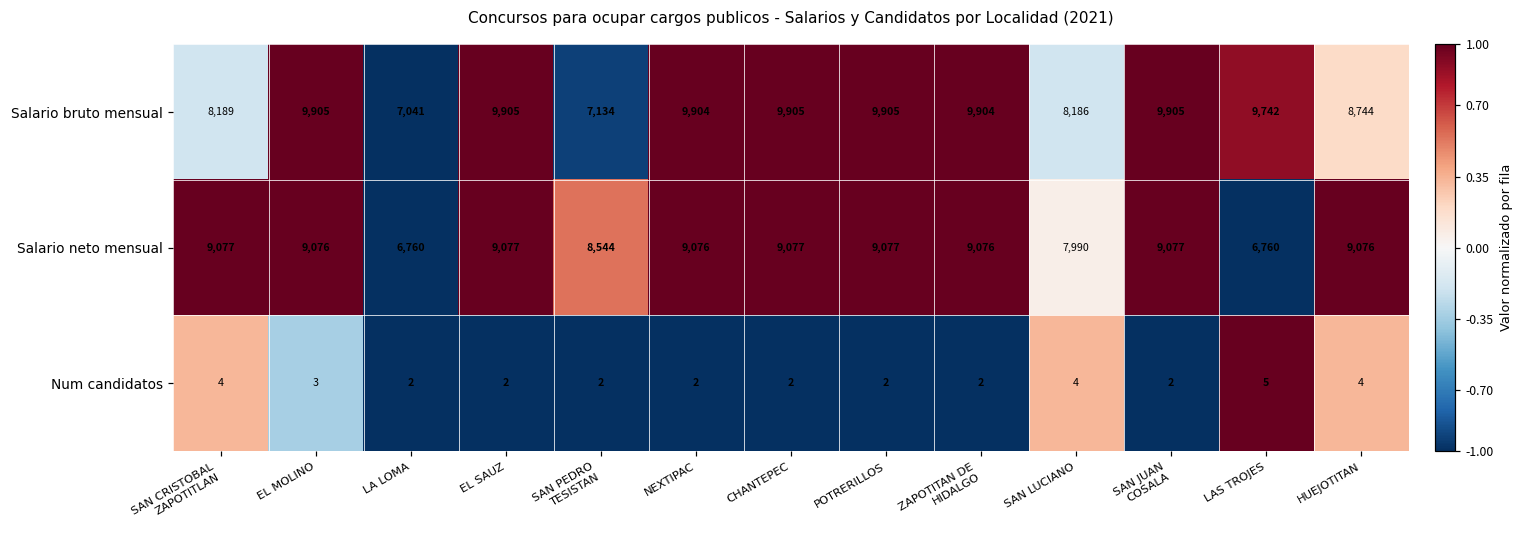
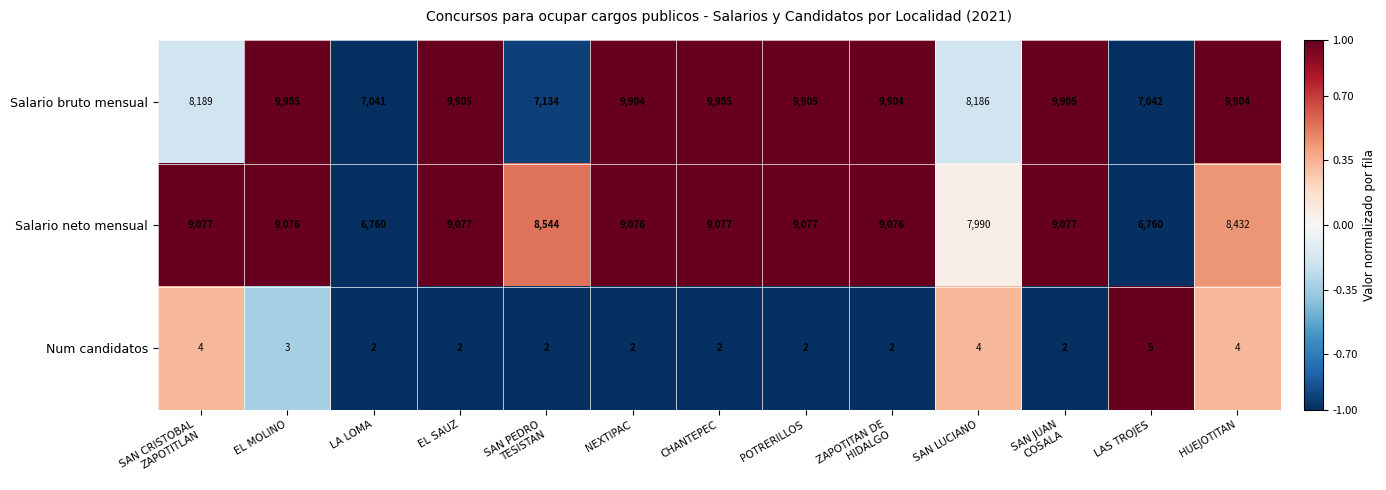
Salario bruto mensual, LAS TROJES: 9,742 -> 7,042
Salario bruto mensual, HUEJOTITAN: 8,744 -> 9,904
Salario neto mensual, HUEJOTITAN: 9,076 -> 8,432
